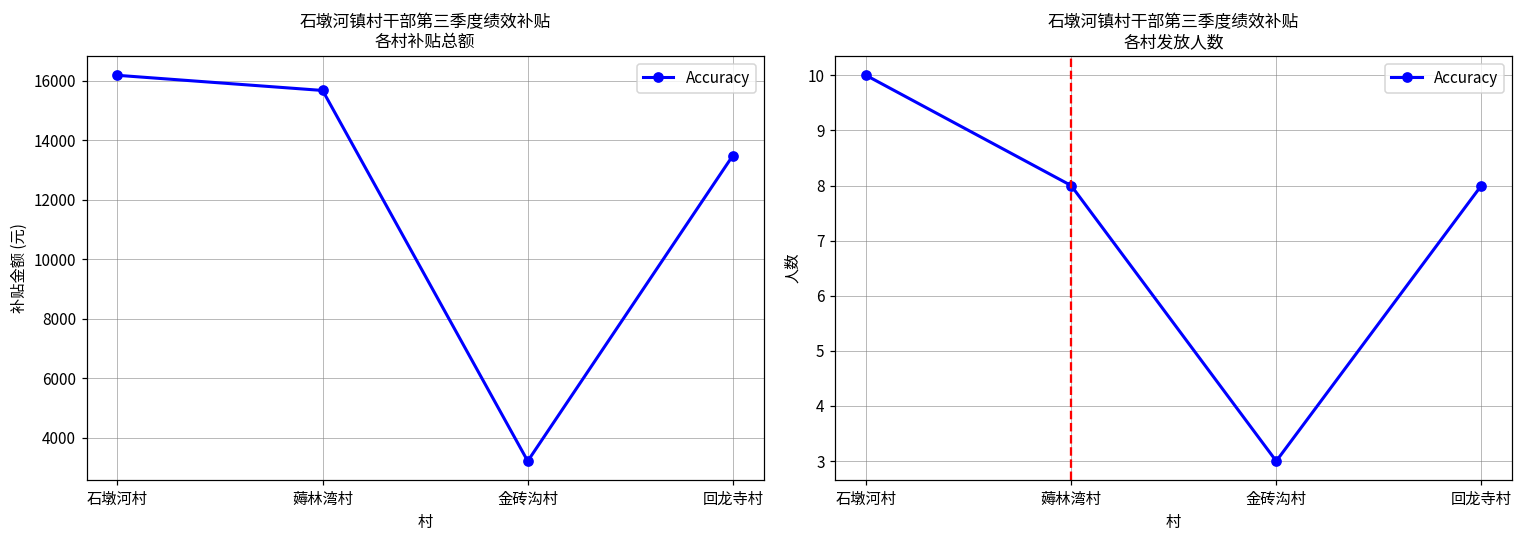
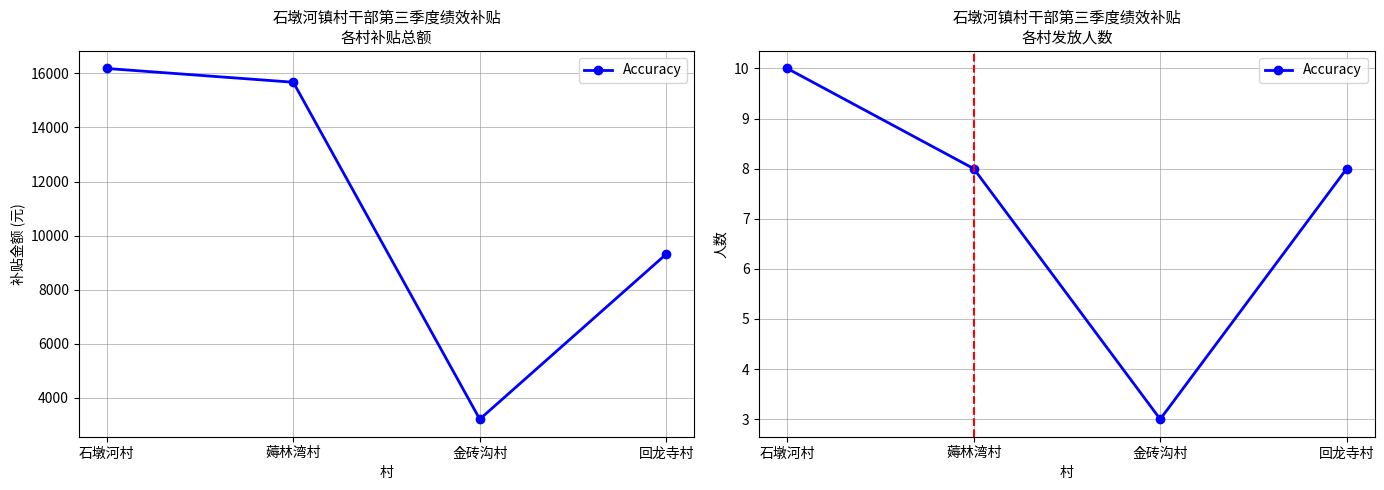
石墩河镇村干部第三季度绩效补贴 各村补贴总额, 回龙寺村: 13500 -> 9300
